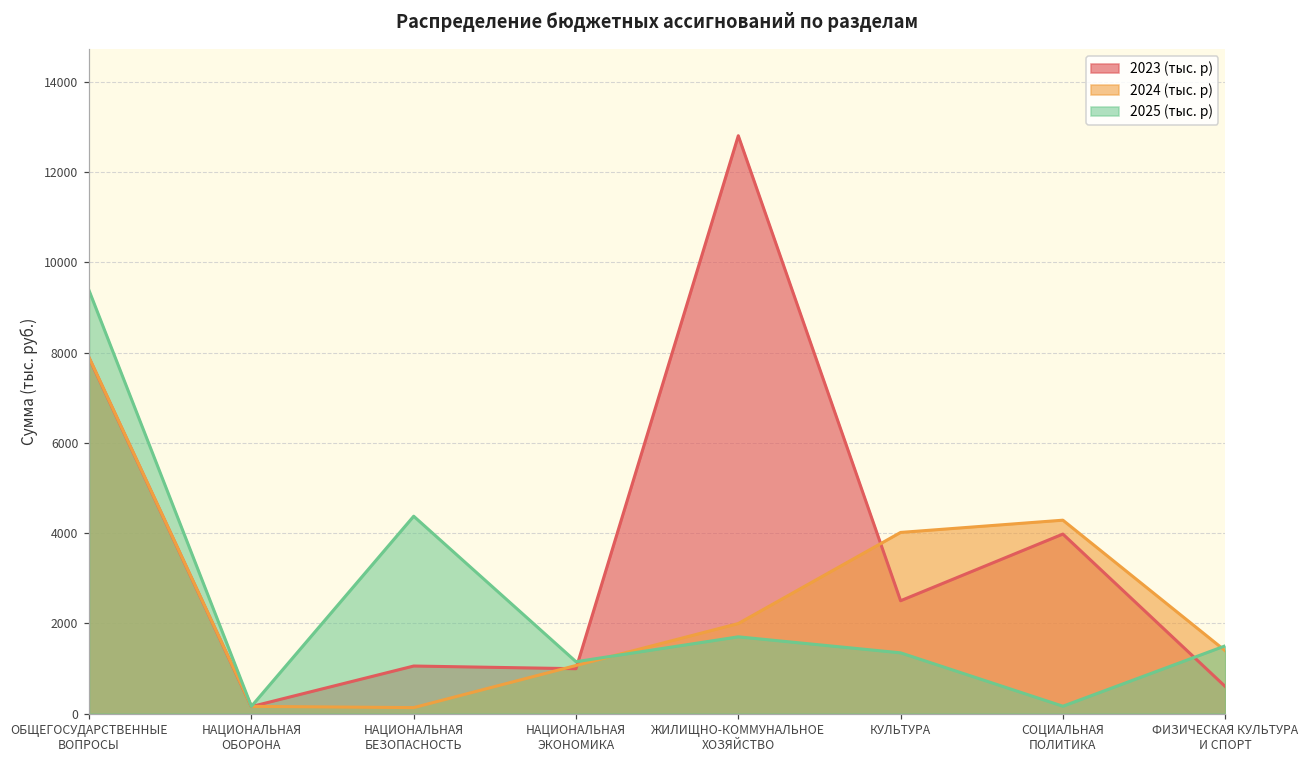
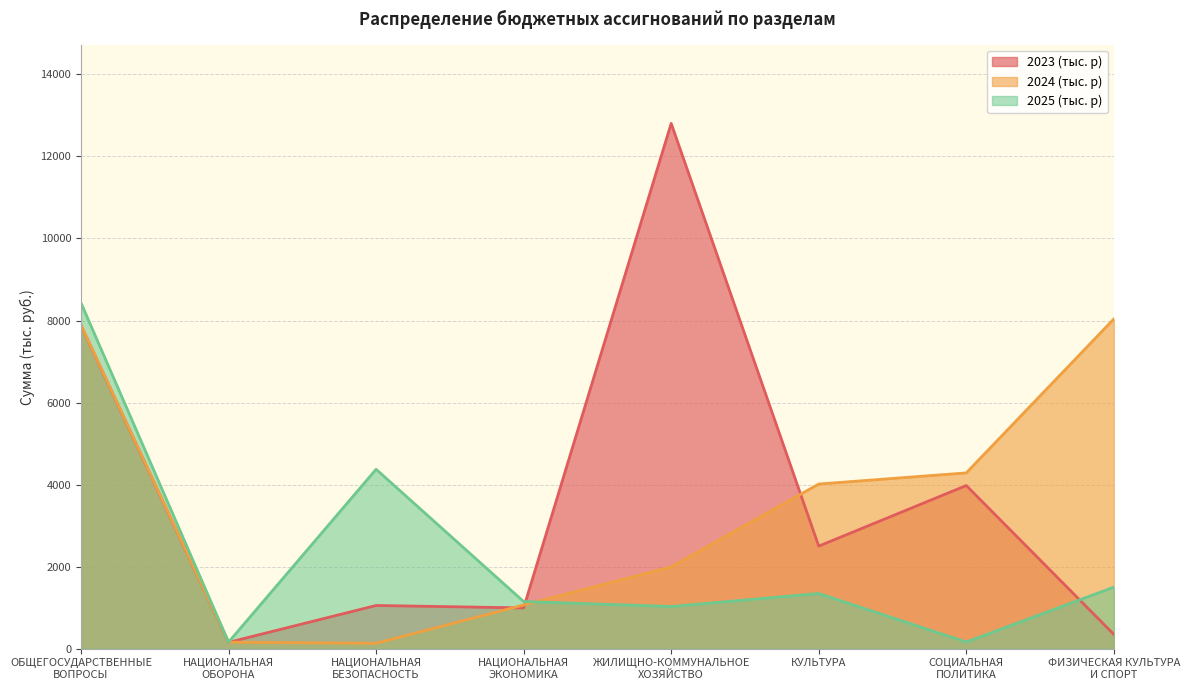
2025 (тыс. р), ОБЩЕГОСУДАРСТВЕННЫЕ ВОПРОСЫ: 9400 -> 8400
2025 (тыс. р), ЖИЛИЩНО-КОММУНАЛЬНОЕ ХОЗЯЙСТВО: 1700 -> 1000
2023 (тыс. р), ФИЗИЧЕСКАЯ КУЛЬТУРА И СПОРТ: 600 -> 300
2024 (тыс. р), ФИЗИЧЕСКАЯ КУЛЬТУРА И СПОРТ: 1400 -> 8000
